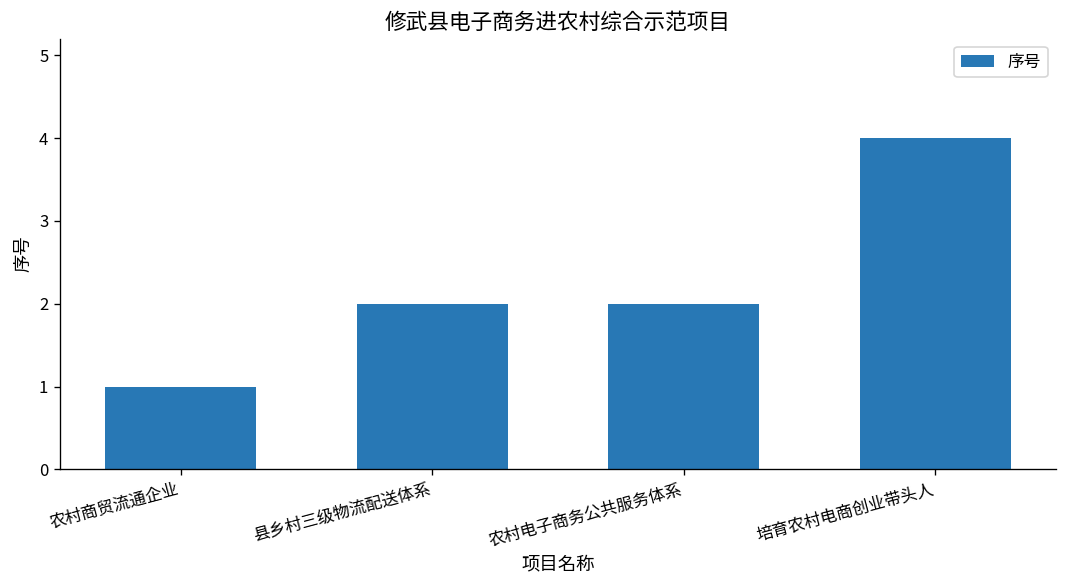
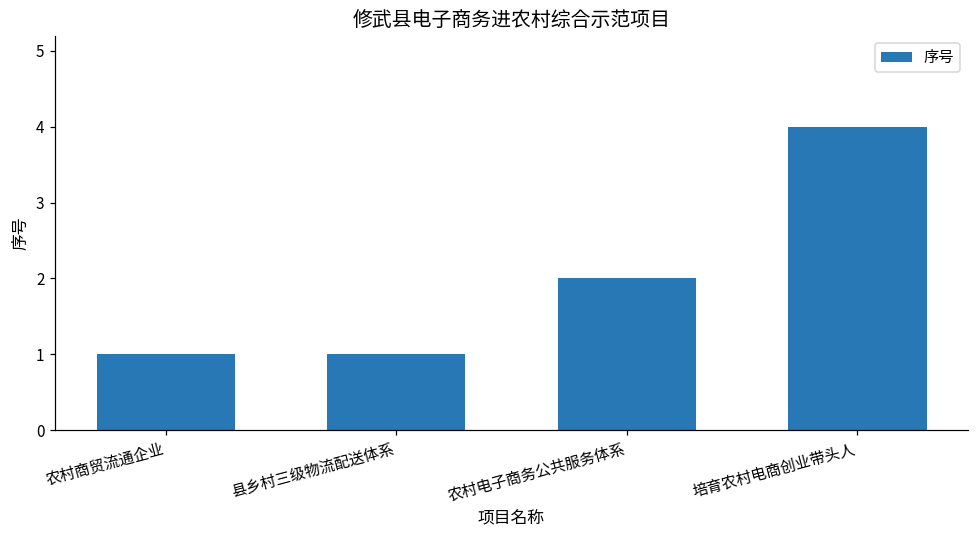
县乡村三级物流配送体系: 2 -> 1
